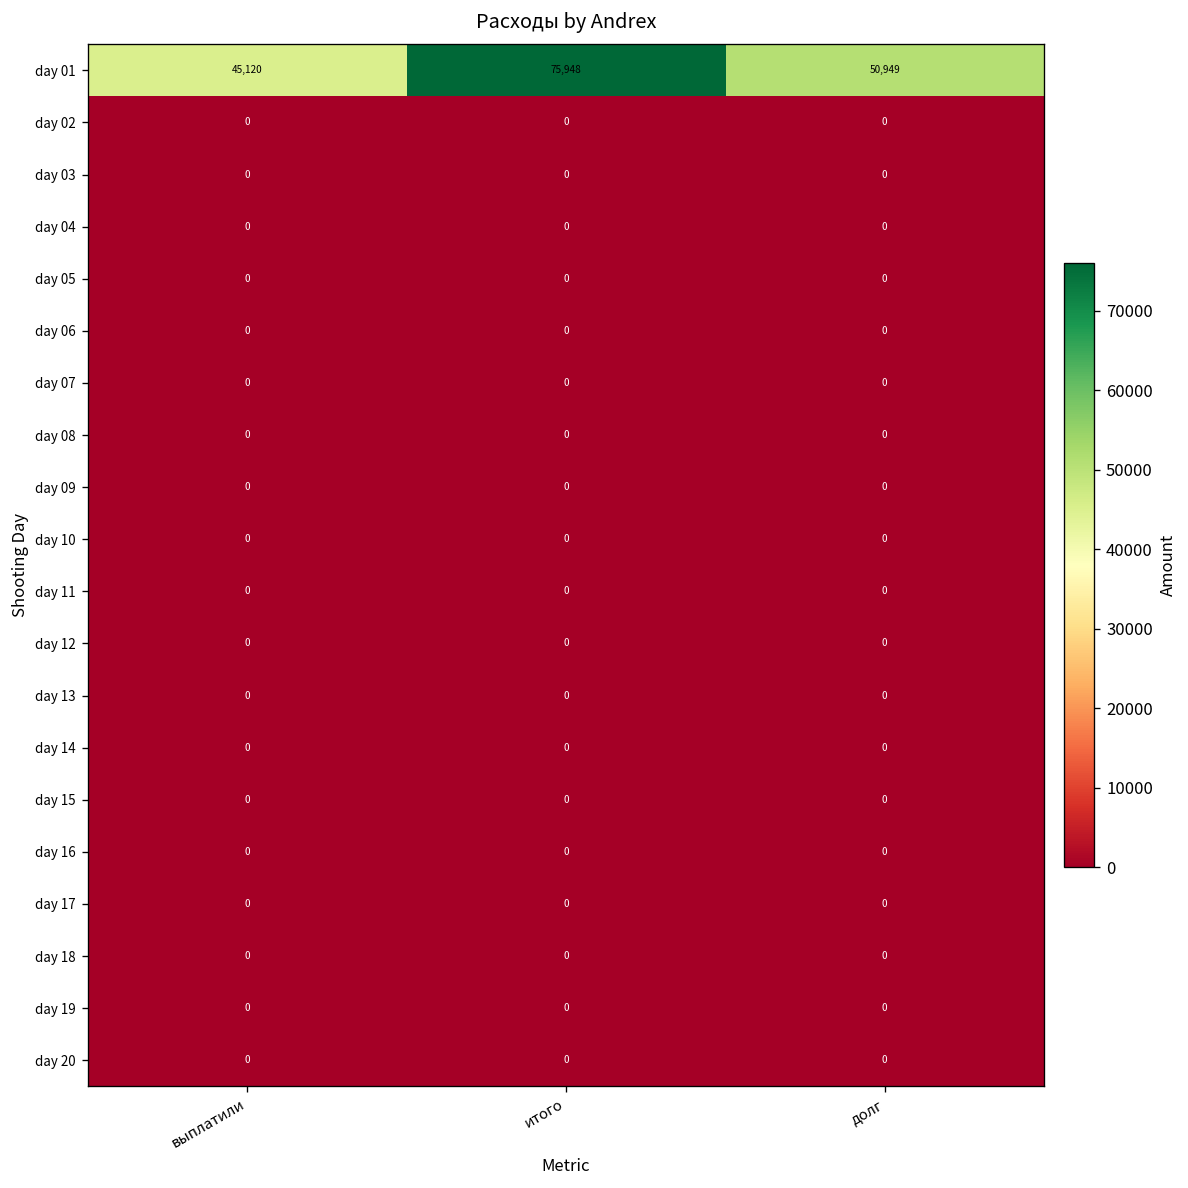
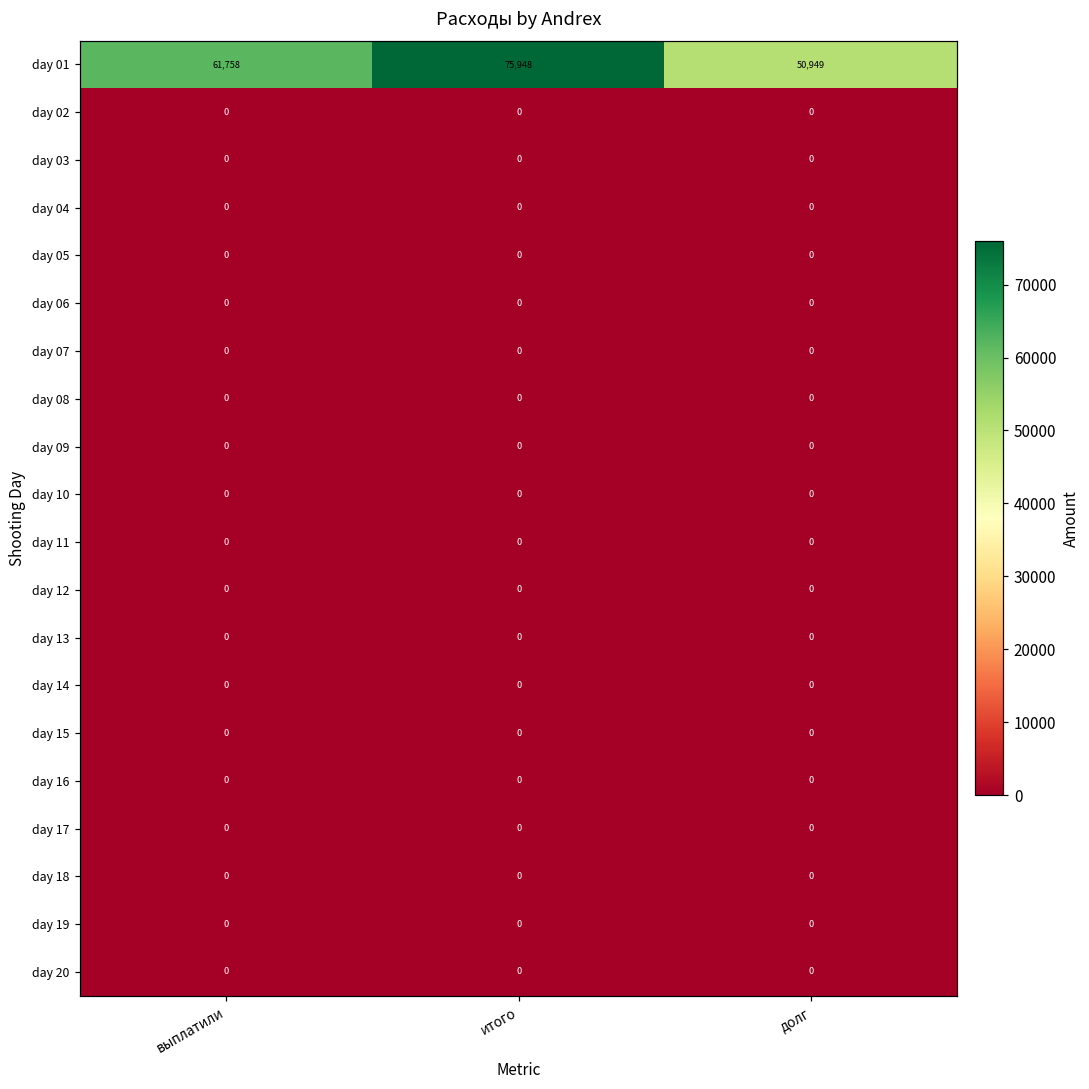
day 01, выплатили: 45,120 -> 61,758
